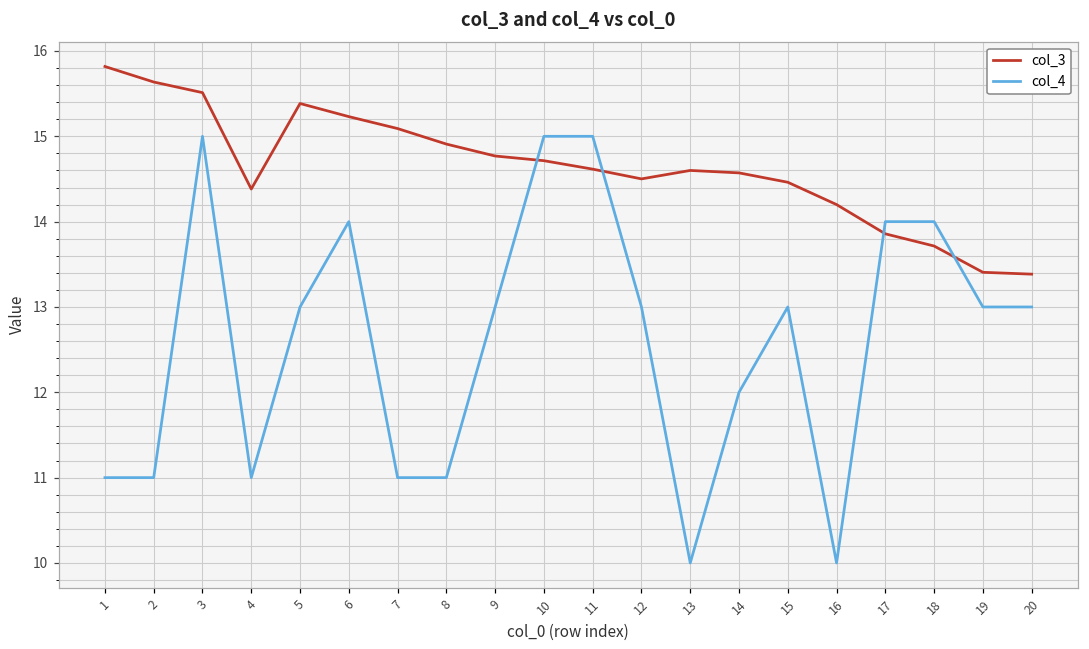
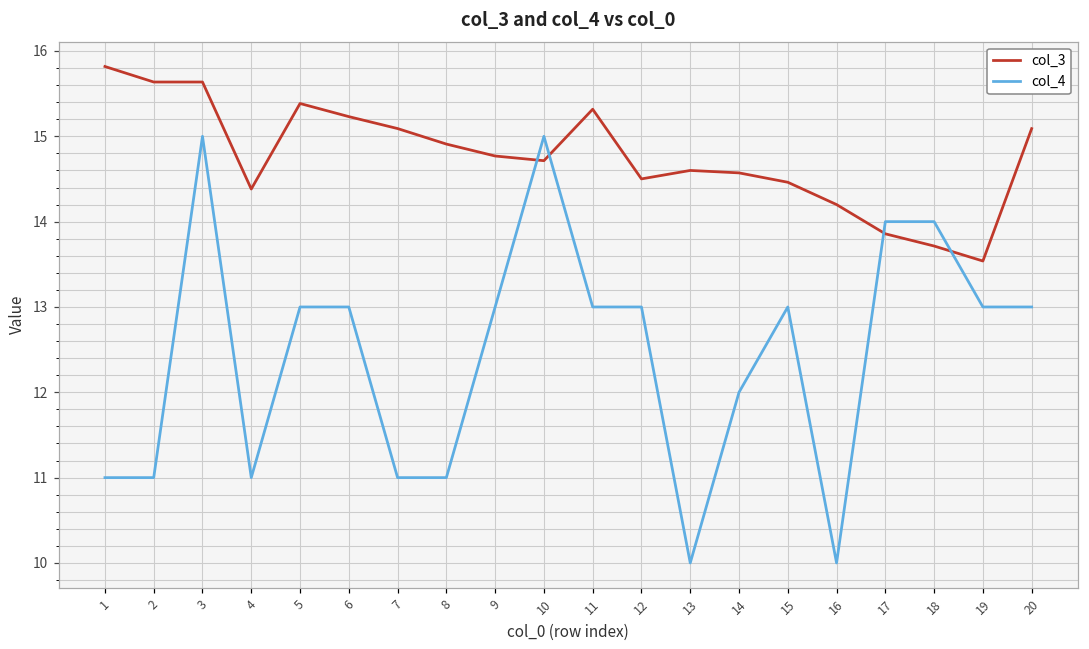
col_3, 3: 15.5 -> 15.6
col_4, 6: 14 -> 13
col_3, 11: 14.6 -> 15.3
col_4, 11: 15 -> 13
col_3, 19: 13.4 -> 13.5
col_3, 20: 13.4 -> 15.1
